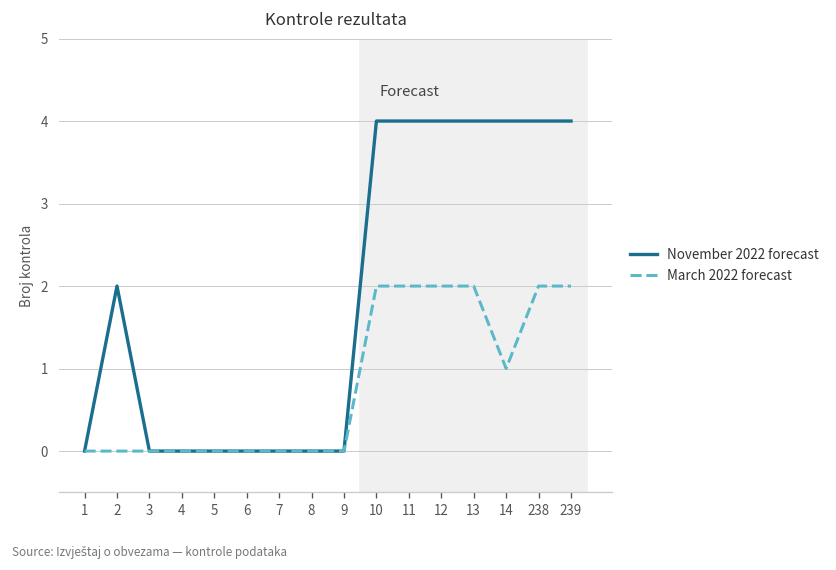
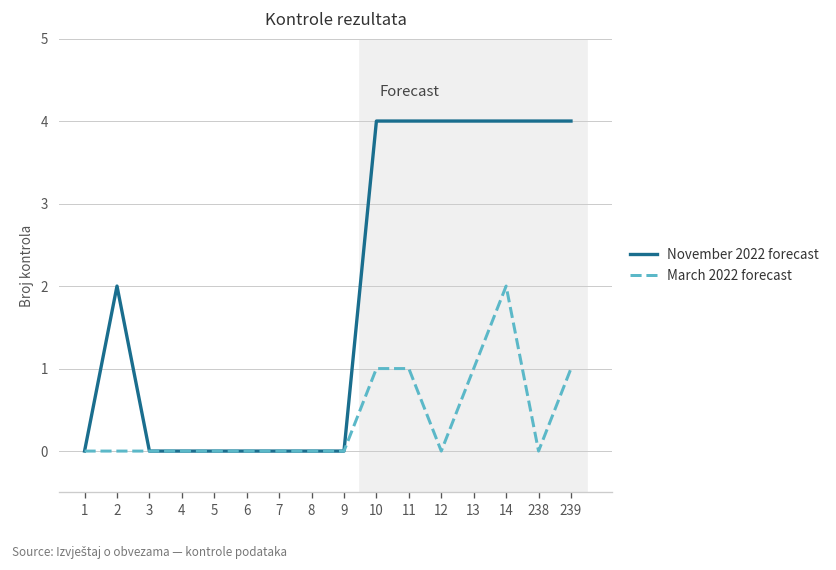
March 2022 forecast, 10: 2 -> 1
March 2022 forecast, 11: 2 -> 1
March 2022 forecast, 12: 2 -> 0
March 2022 forecast, 13: 2 -> 1
March 2022 forecast, 14: 1 -> 2
March 2022 forecast, 238: 2 -> 0
March 2022 forecast, 239: 2 -> 1
